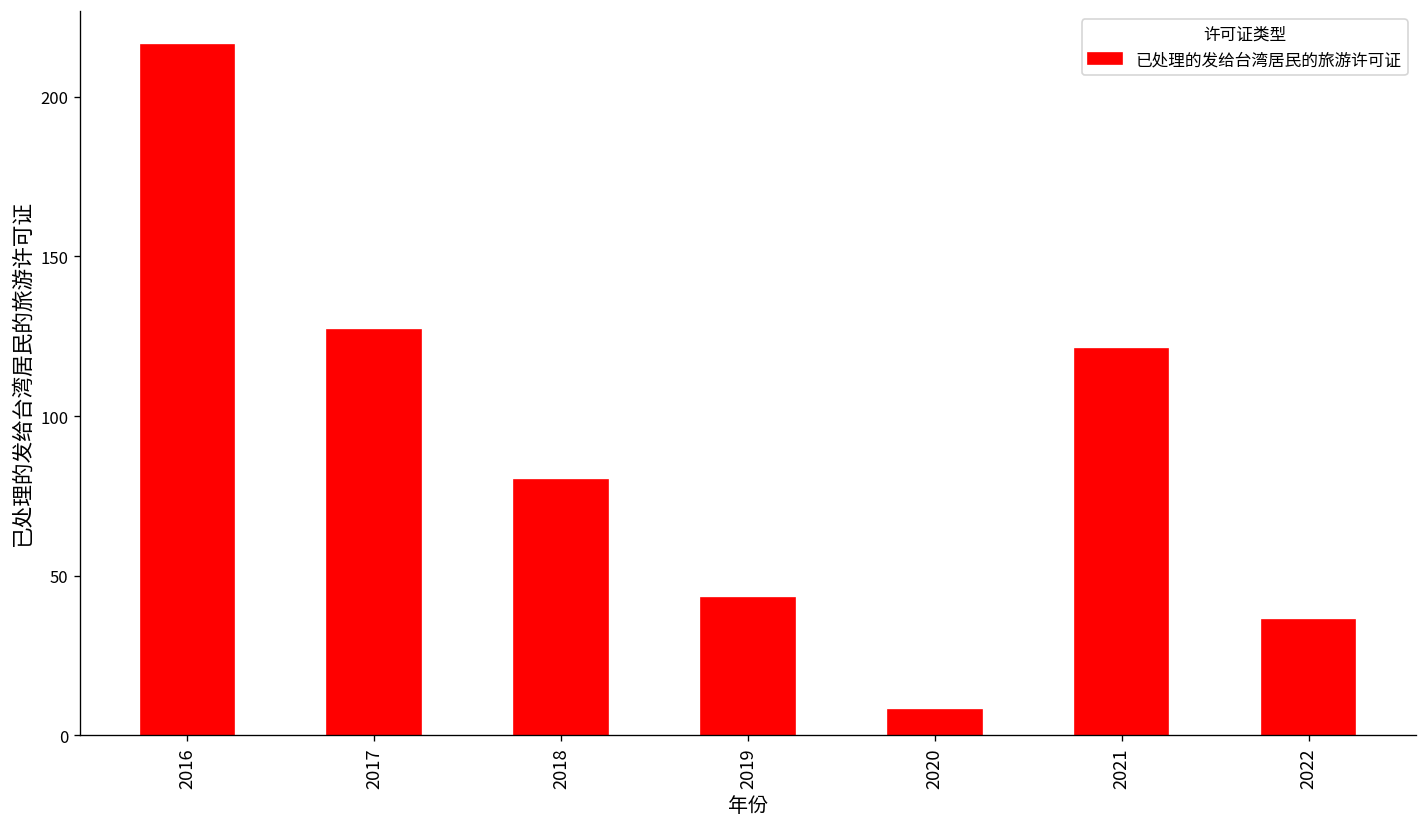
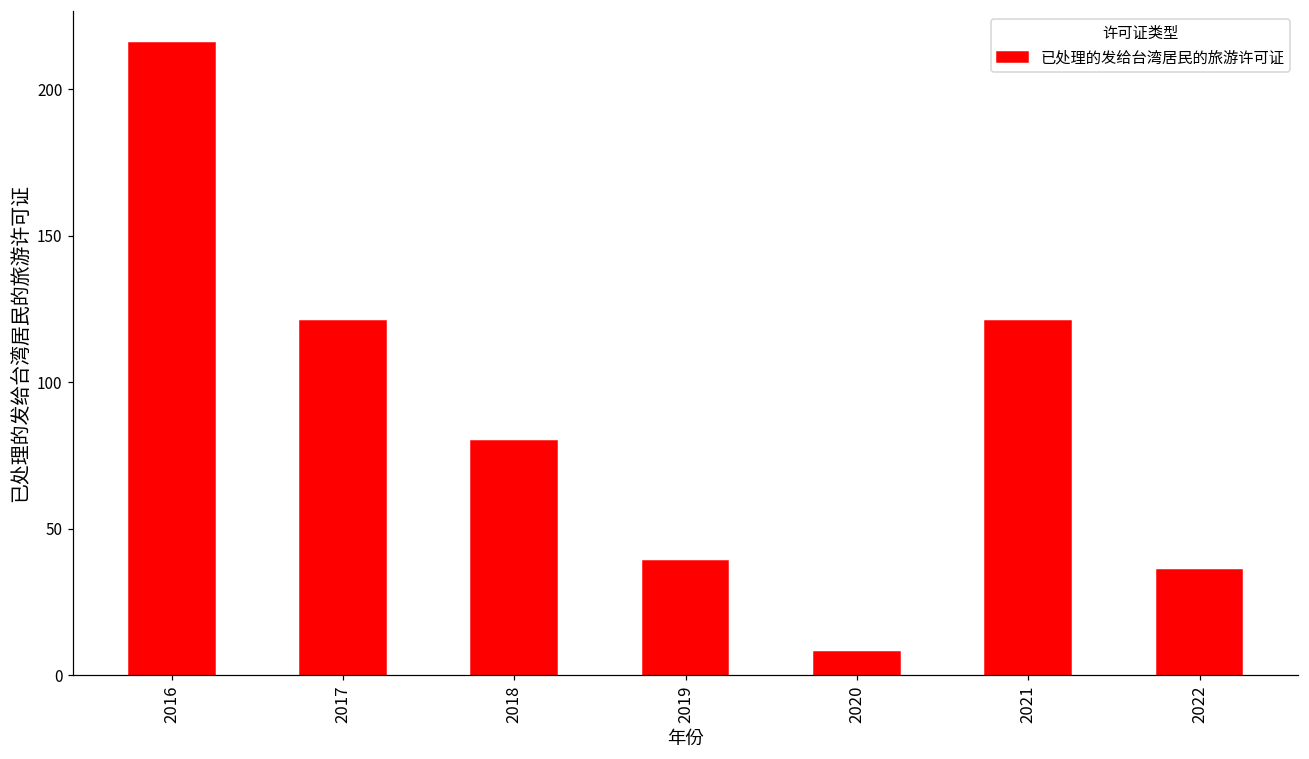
2017: 127 -> 121
2019: 43 -> 39
